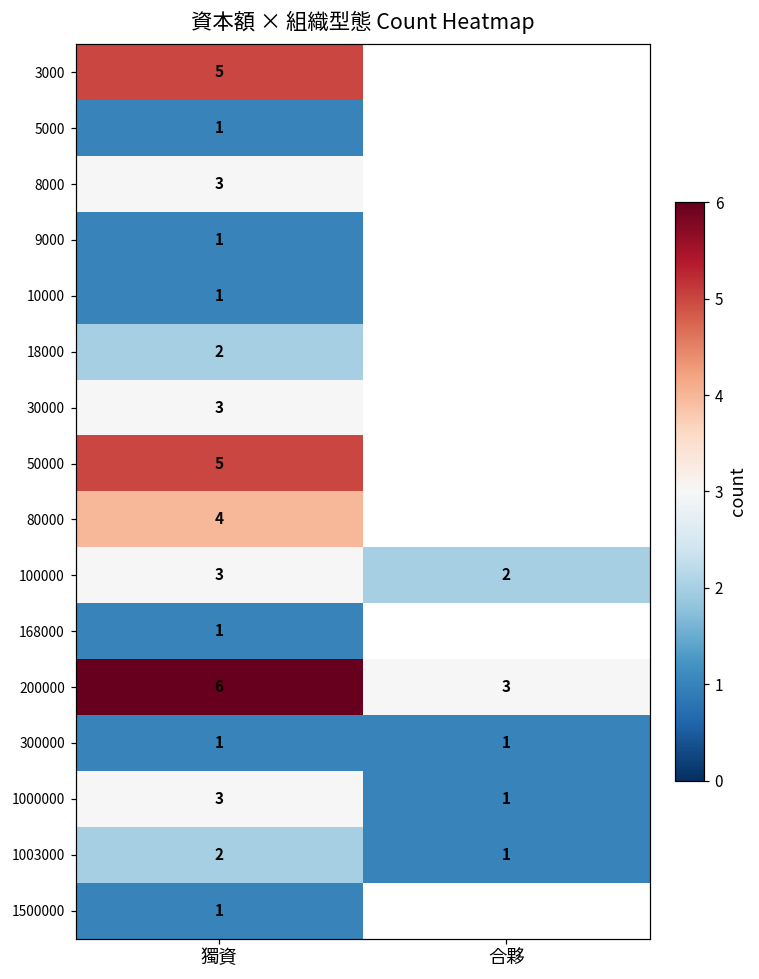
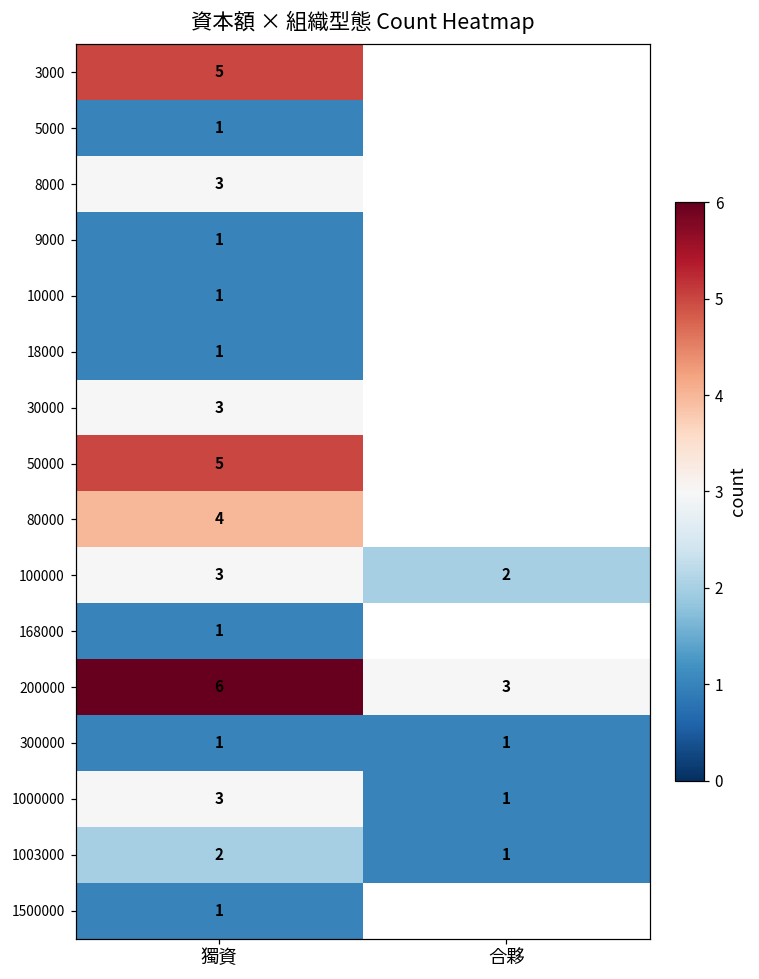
18000, 獨資: 2 -> 1
